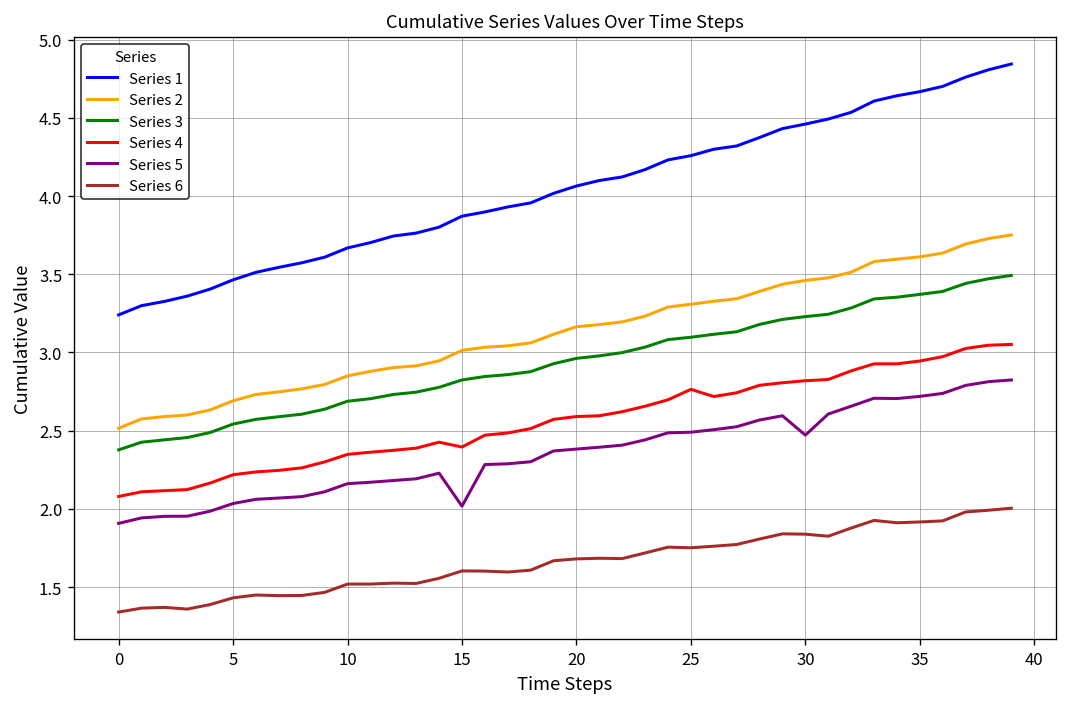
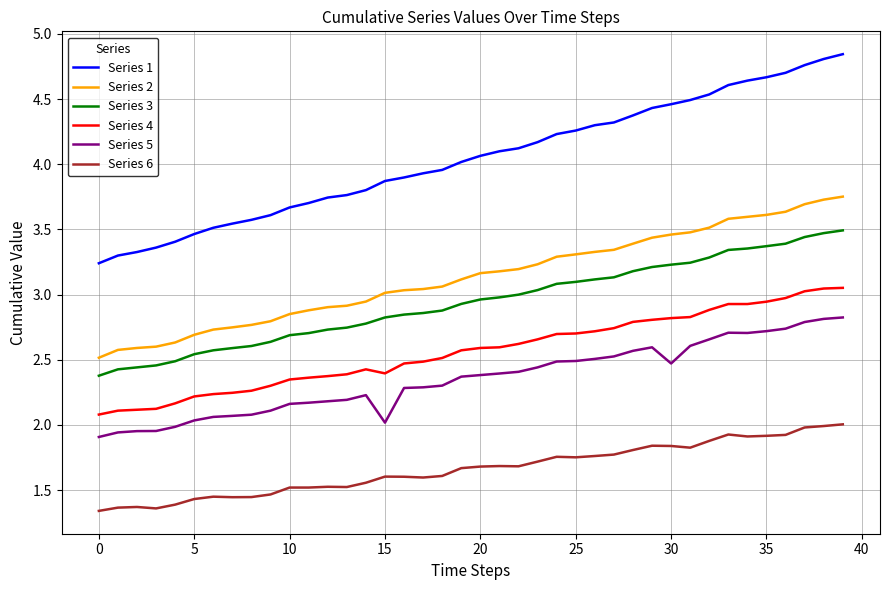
Series 4, 25: 2.76 -> 2.70
